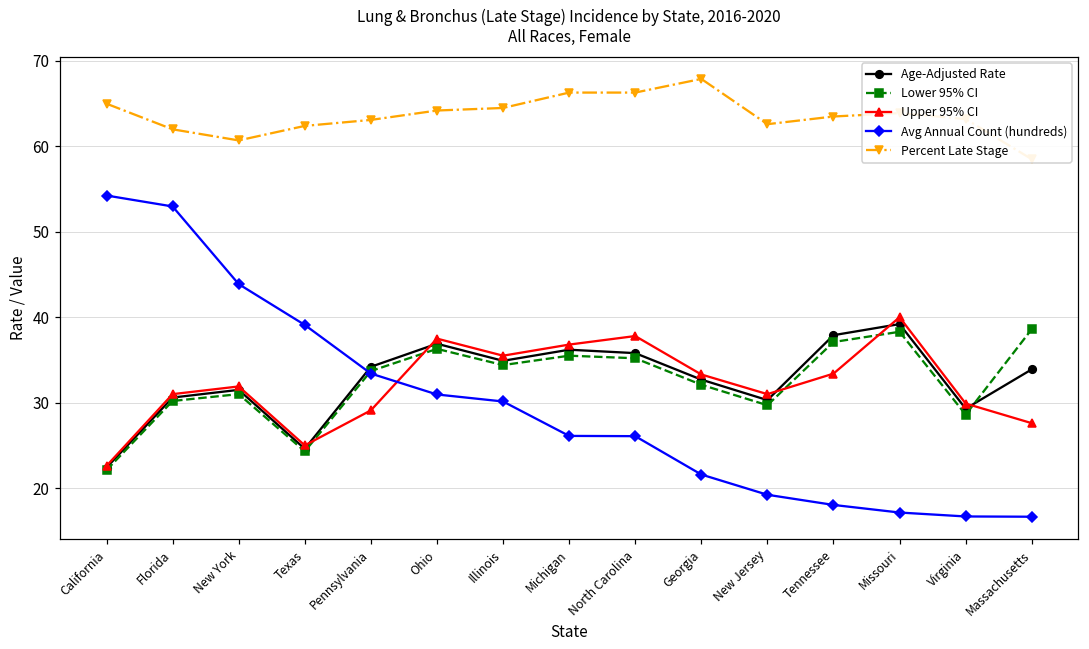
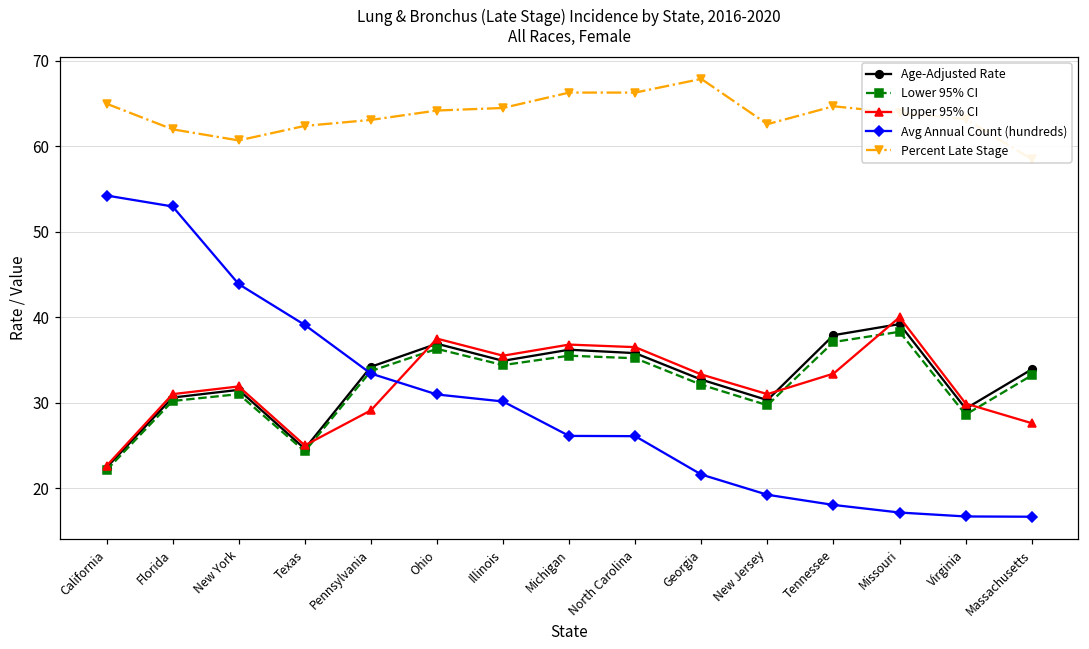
Upper 95% CI, North Carolina: 38 -> 37
Percent Late Stage, Tennessee: 64 -> 65
Lower 95% CI, Massachusetts: 39 -> 33
